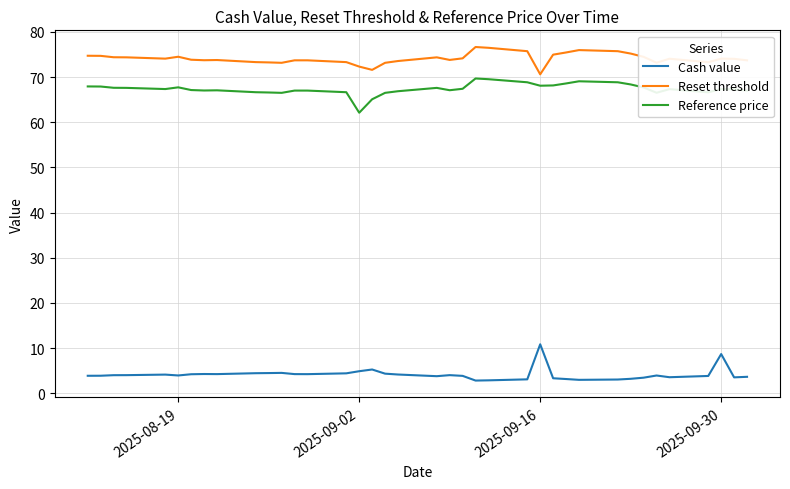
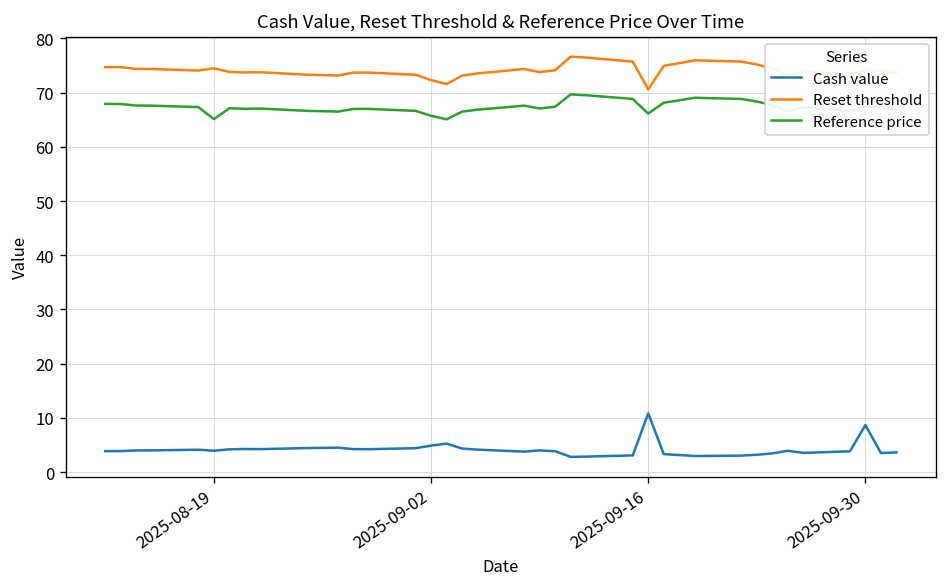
Reference price, 2025-08-19: 68 -> 65
Reference price, 2025-09-02: 62 -> 66
Reference price, 2025-09-16: 68 -> 66
